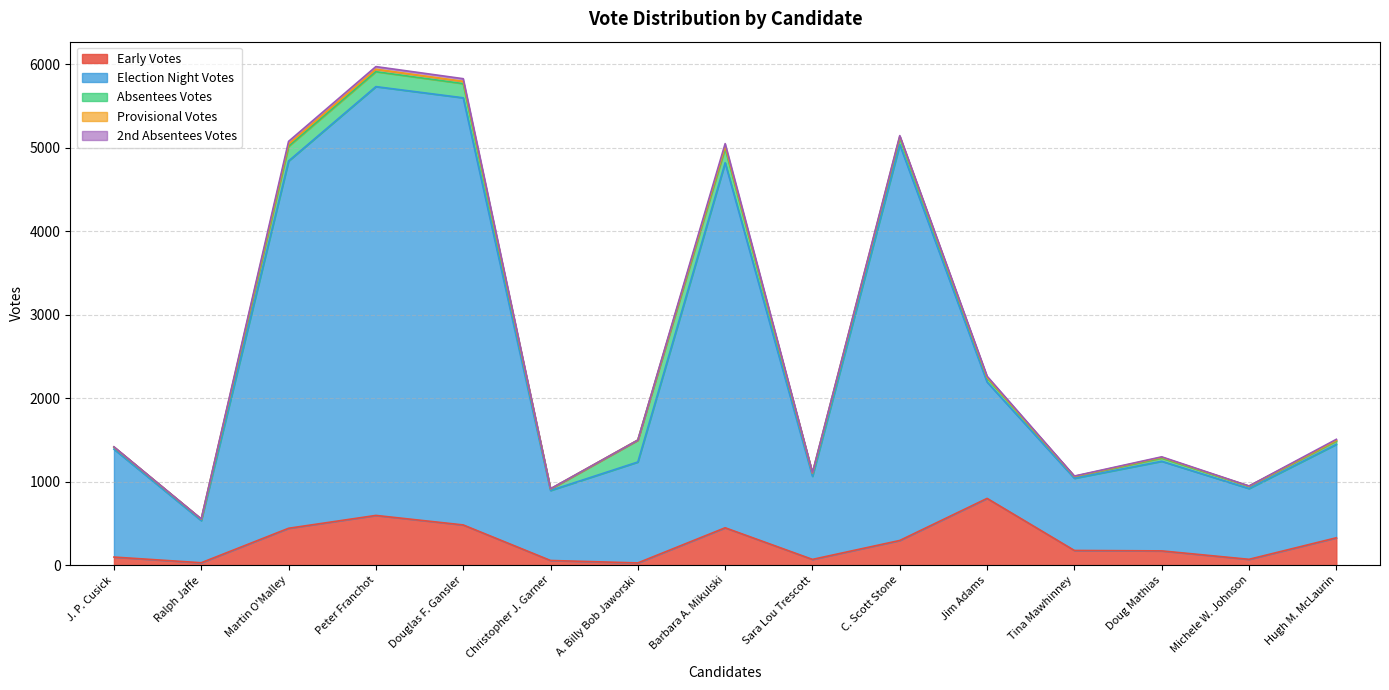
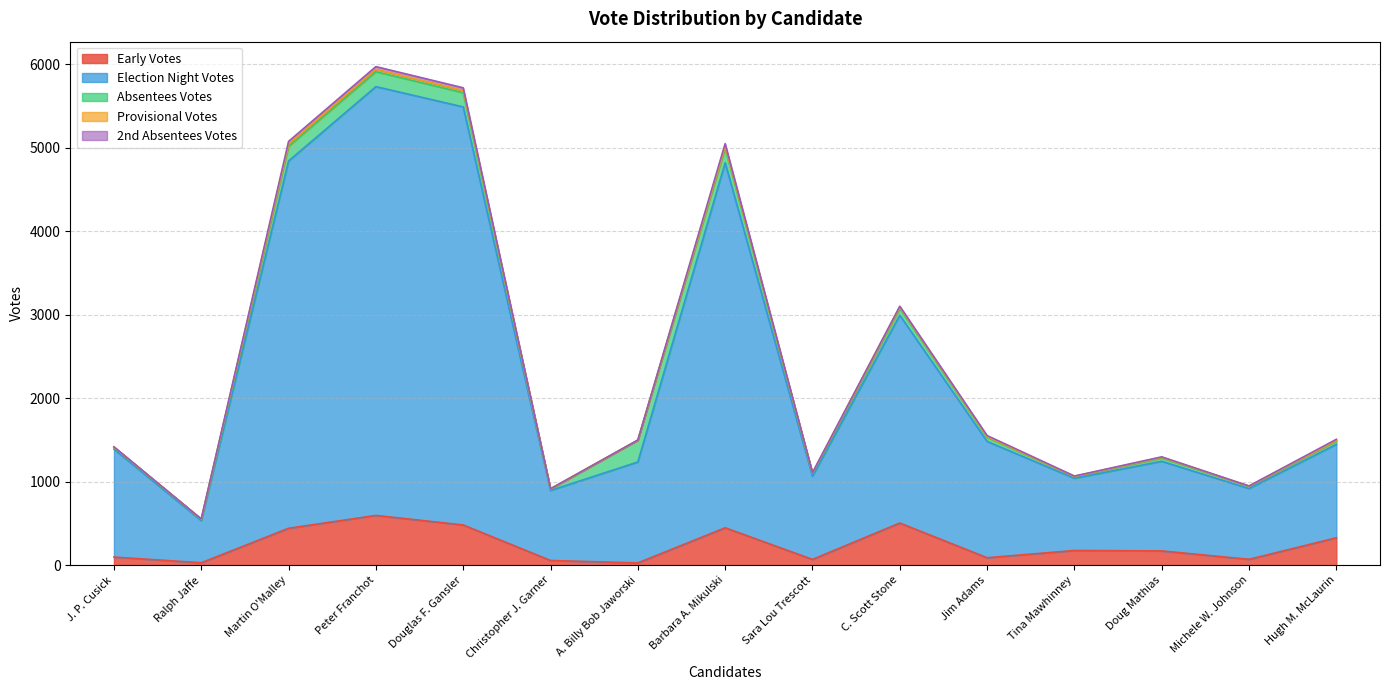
Election Night Votes, Douglas F. Gansler: 5100 -> 5000
Early Votes, C. Scott Stone: 300 -> 500
Election Night Votes, C. Scott Stone: 4700 -> 2500
Early Votes, Jim Adams: 800 -> 100
